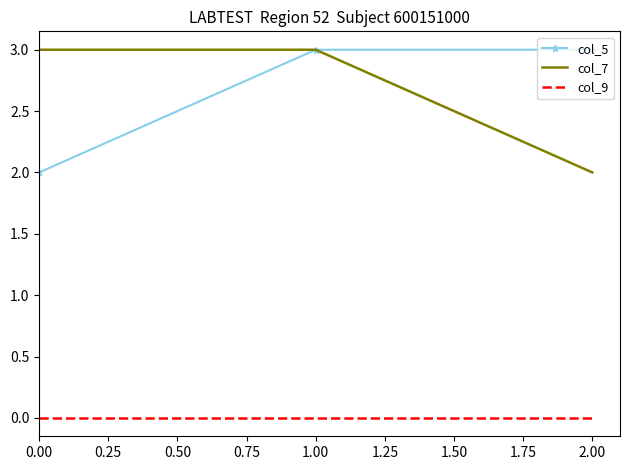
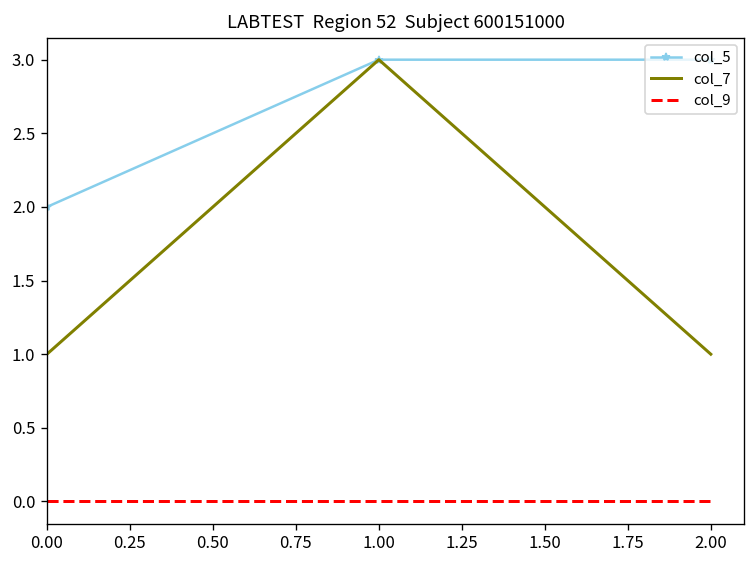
col_7, 0.00: 3 -> 1
col_7, 2.00: 2 -> 1
